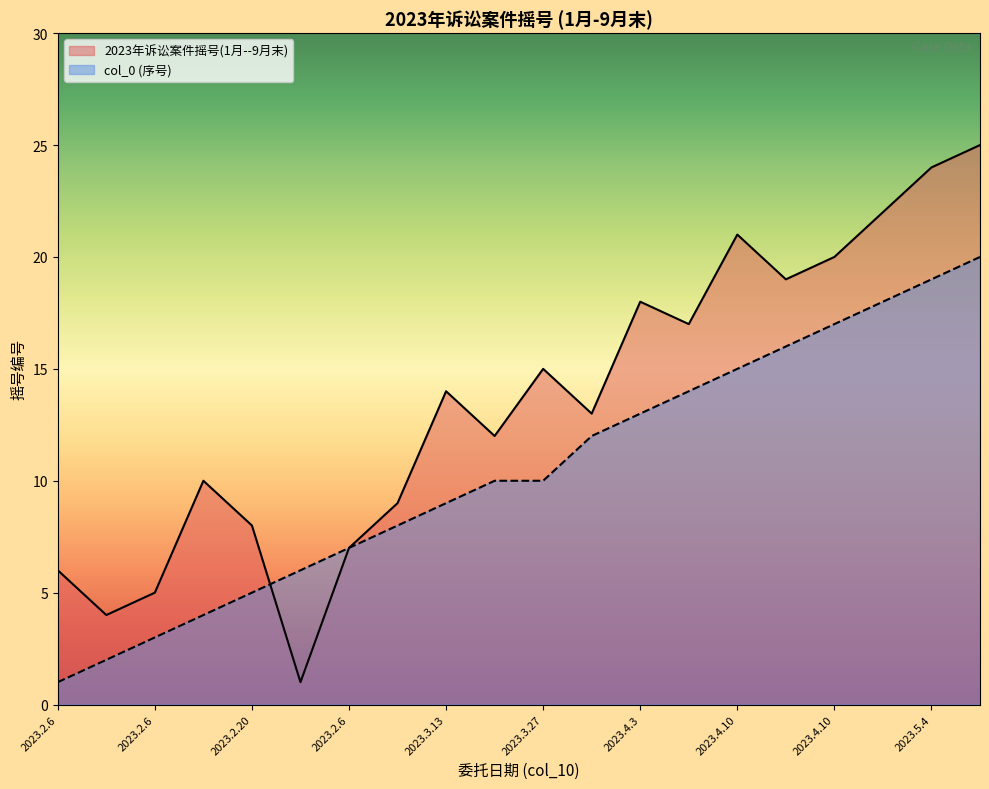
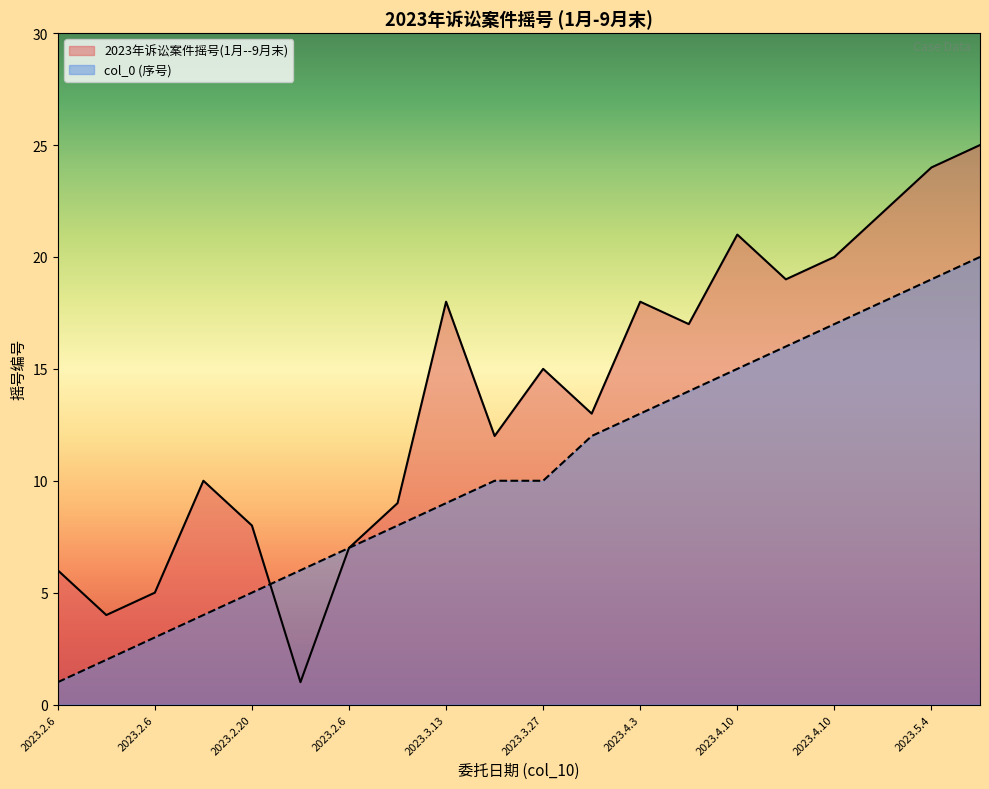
2023年诉讼案件摇号(1月--9月末), 2023.3.13: 14 -> 18
